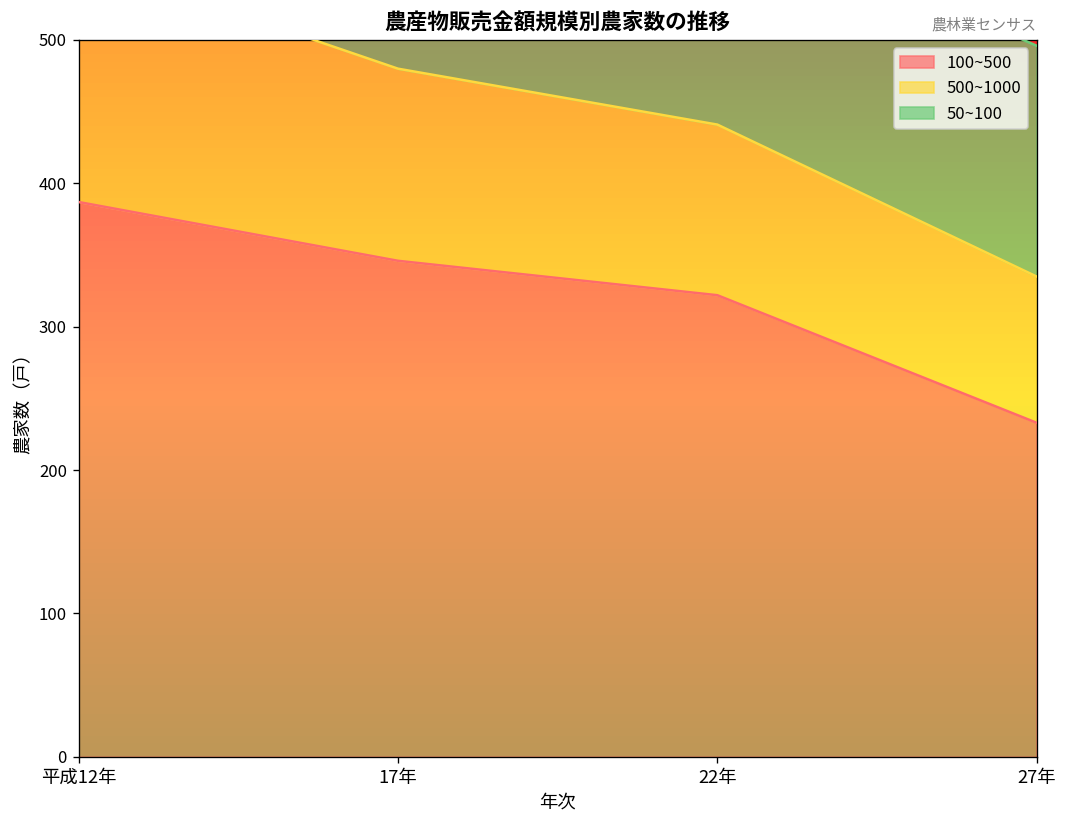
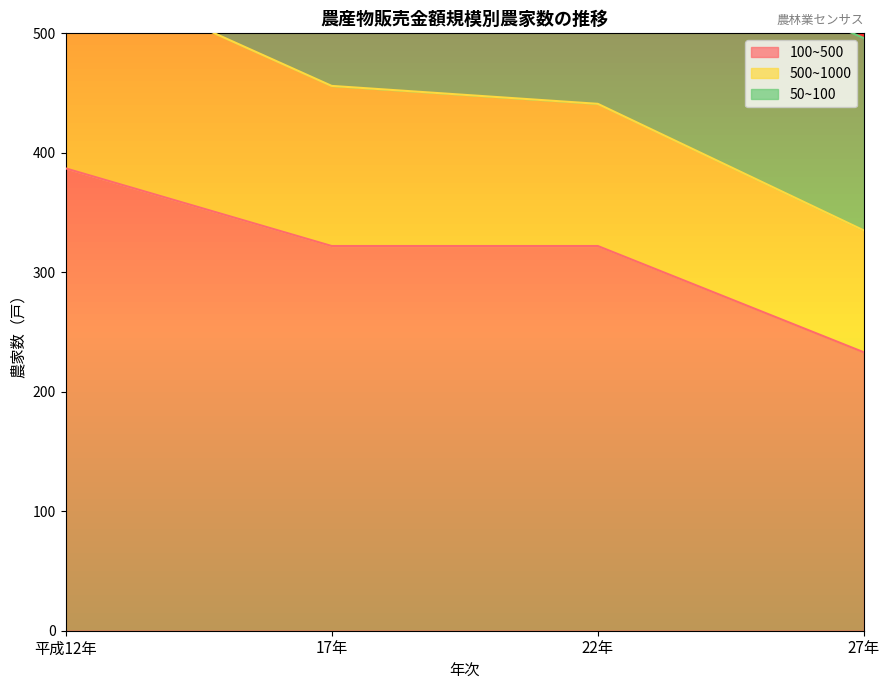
100~500, 17年: 346 -> 322
